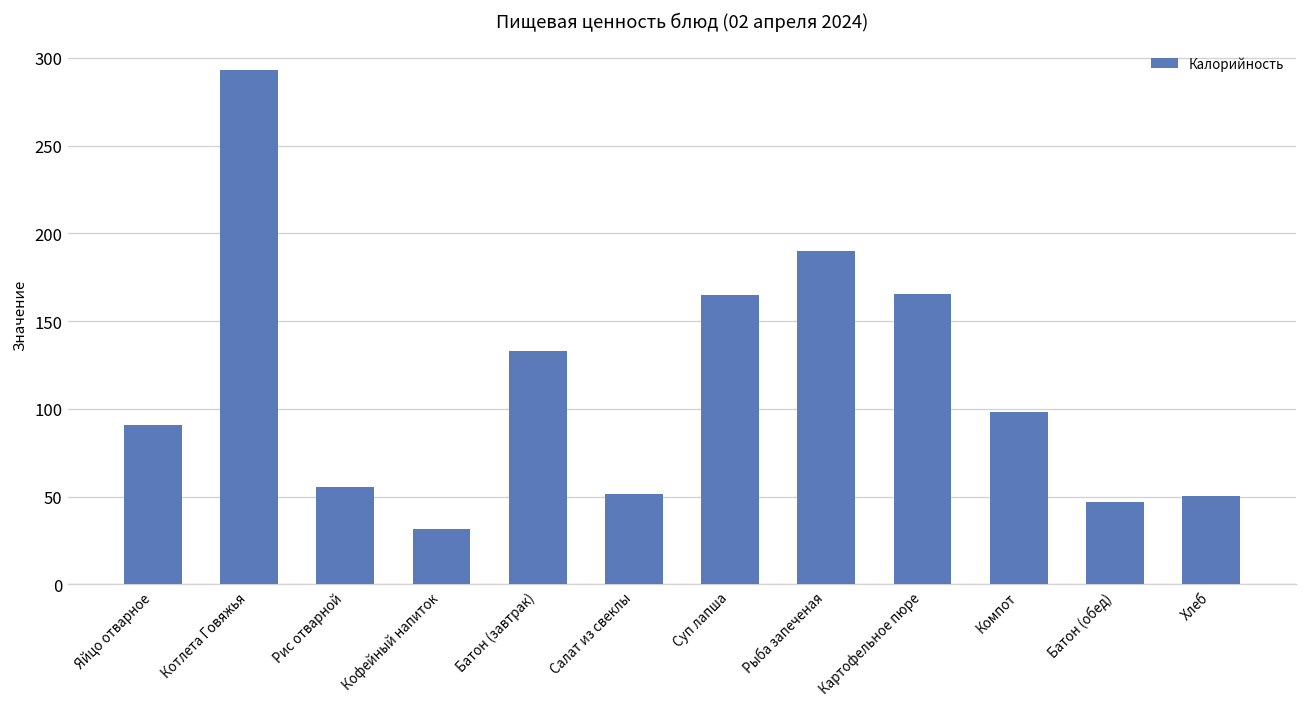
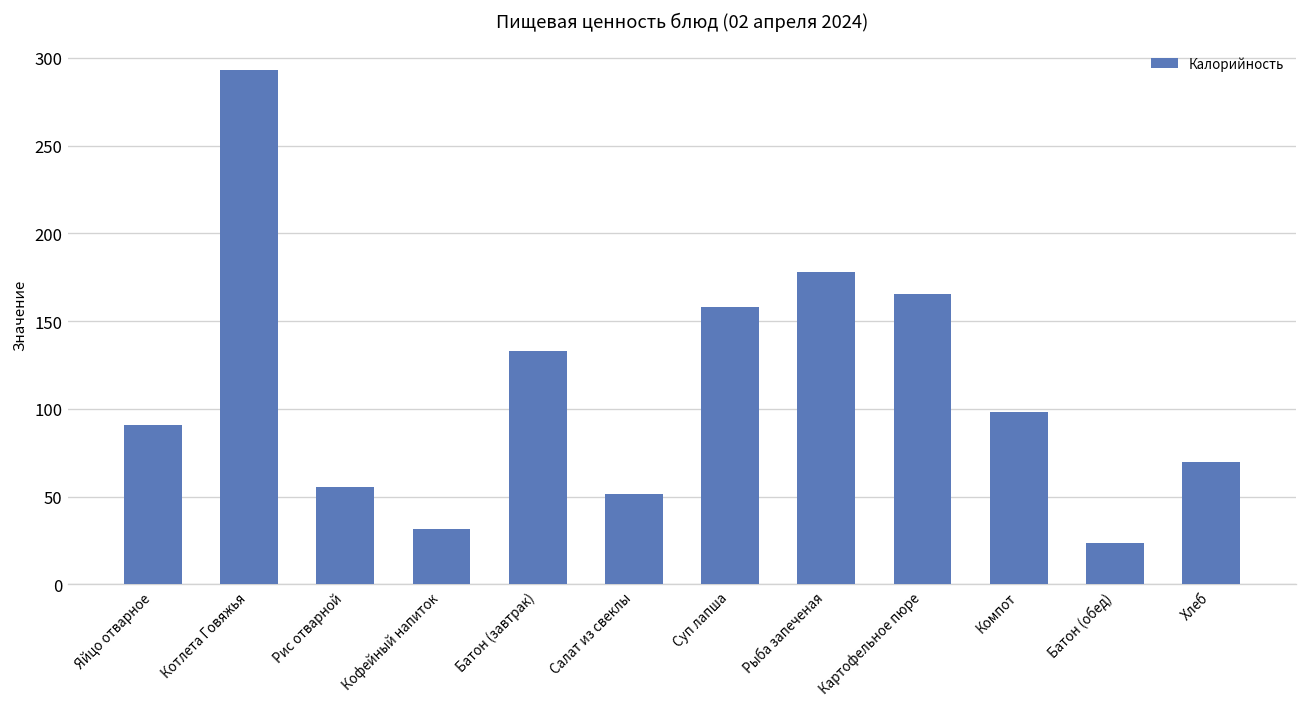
Суп лапша: 165 -> 158
Рыба запеченая: 190 -> 178
Батон (обед): 47 -> 23
Хлеб: 50 -> 70
